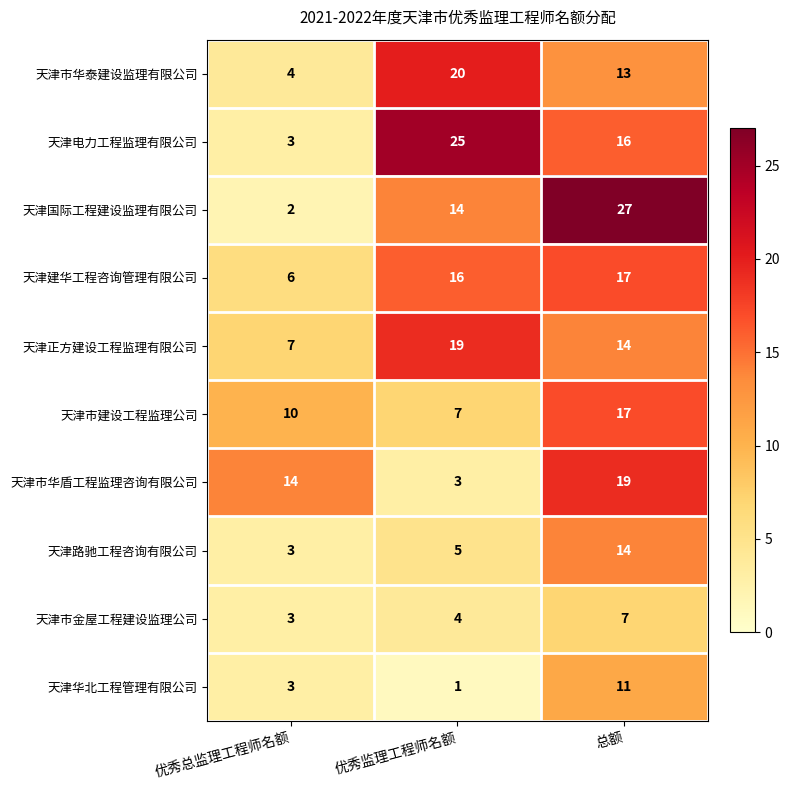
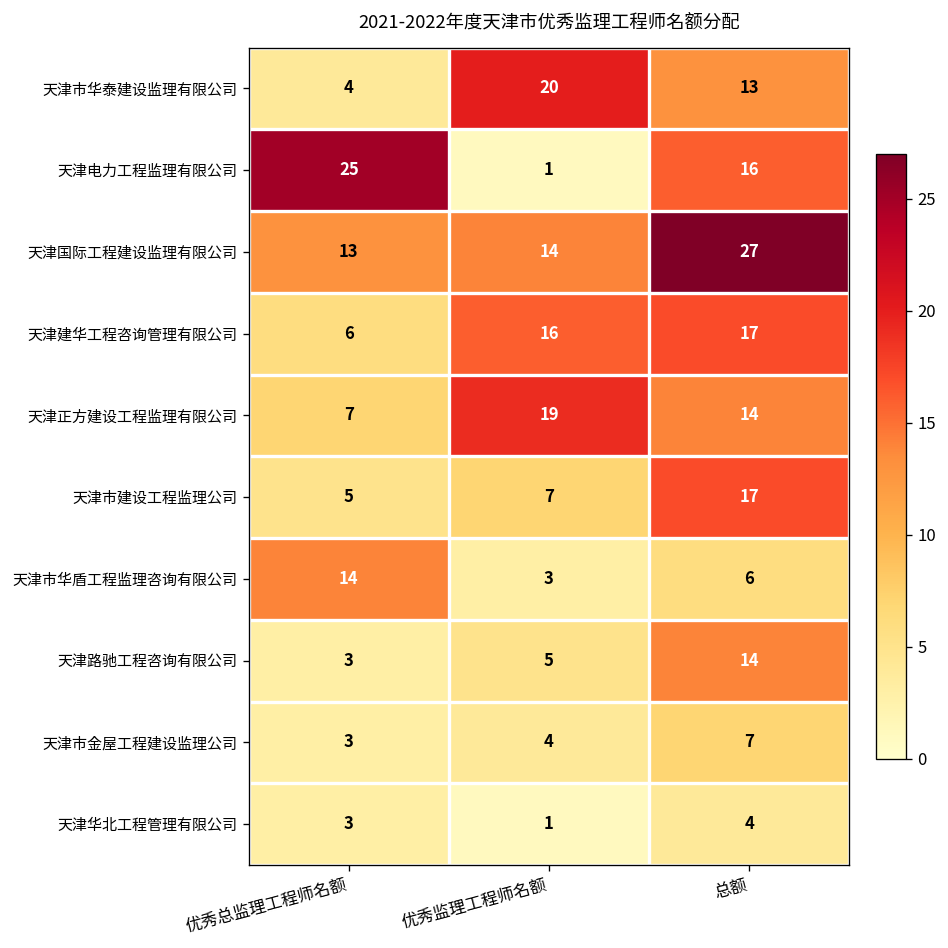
天津电力工程监理有限公司, 优秀总监理工程师名额: 3 -> 25
天津电力工程监理有限公司, 优秀监理工程师名额: 25 -> 1
天津国际工程建设监理有限公司, 优秀总监理工程师名额: 2 -> 13
天津市建设工程监理公司, 优秀总监理工程师名额: 10 -> 5
天津市华盾工程监理咨询有限公司, 总额: 19 -> 6
天津华北工程管理有限公司, 总额: 11 -> 4
